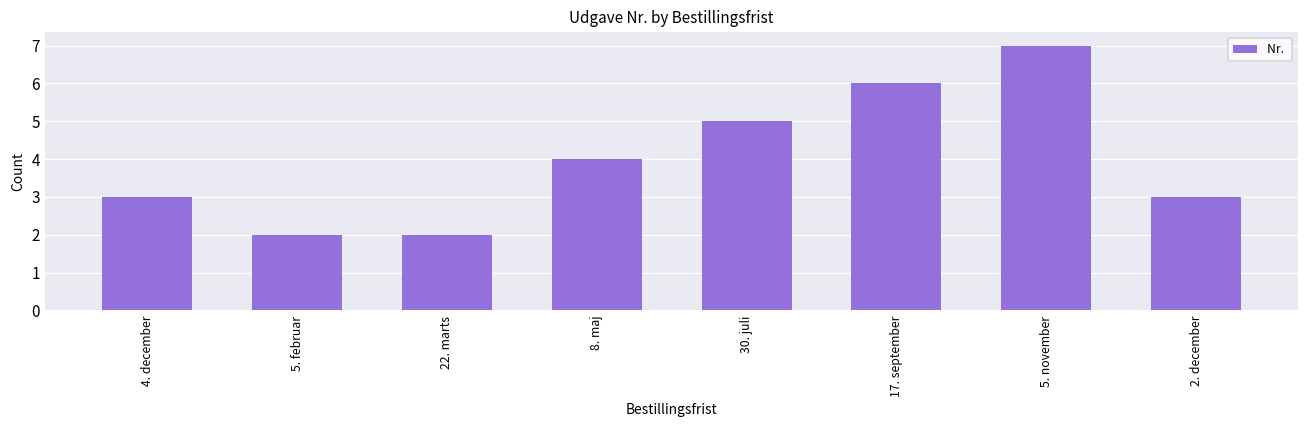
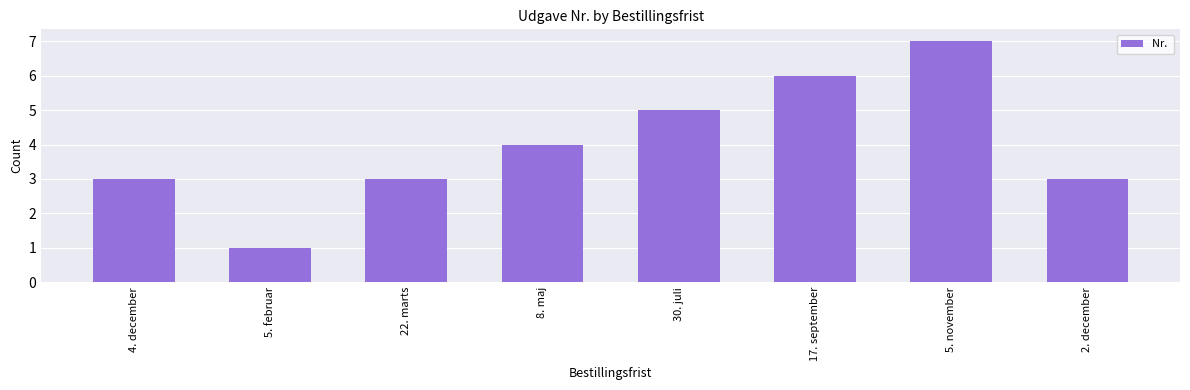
5. februar: 2 -> 1
22. marts: 2 -> 3
